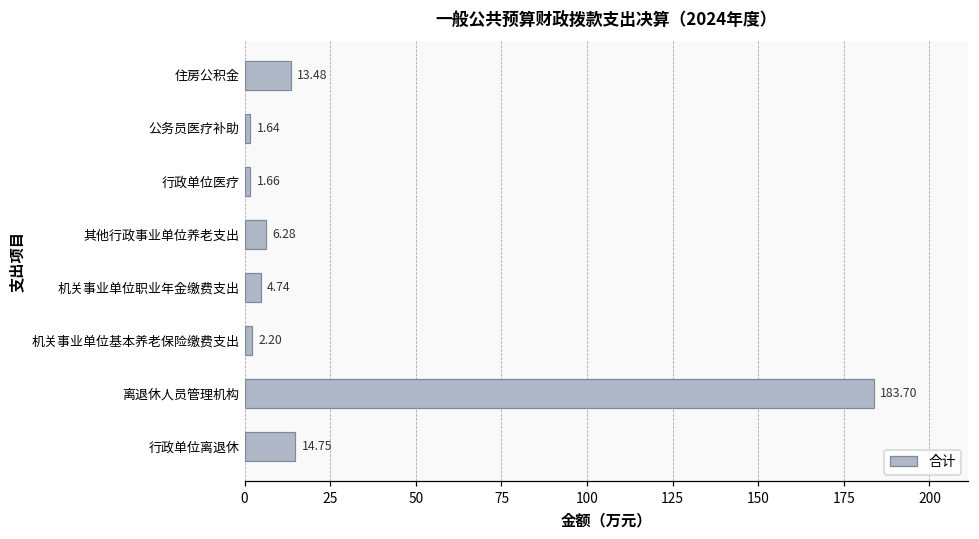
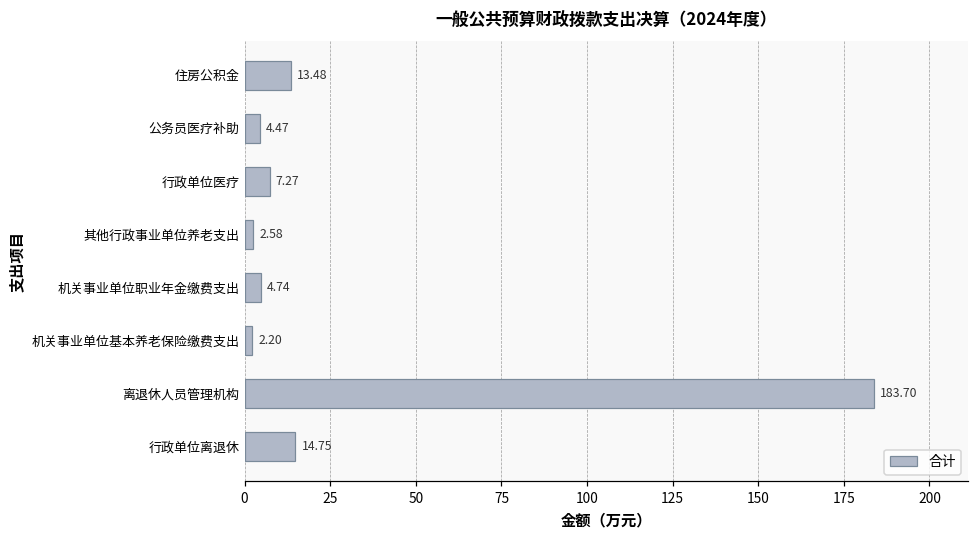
公务员医疗补助: 1.64 -> 4.47
行政单位医疗: 1.66 -> 7.27
其他行政事业单位养老支出: 6.28 -> 2.58
